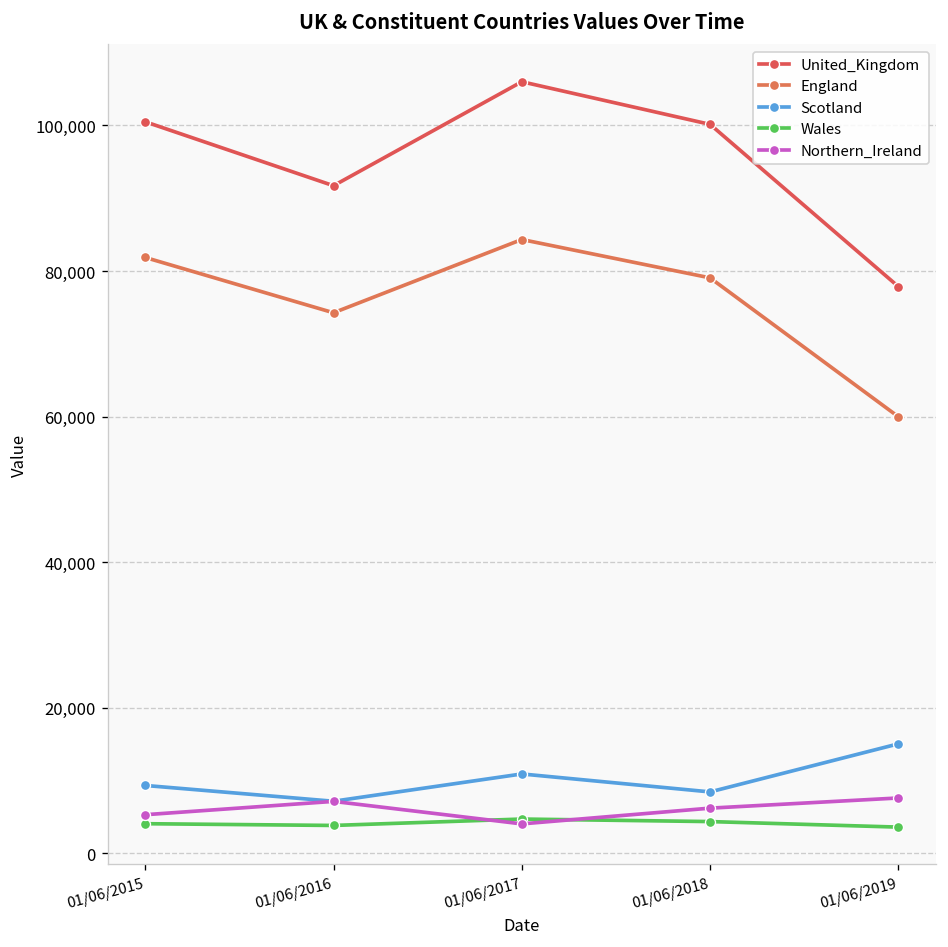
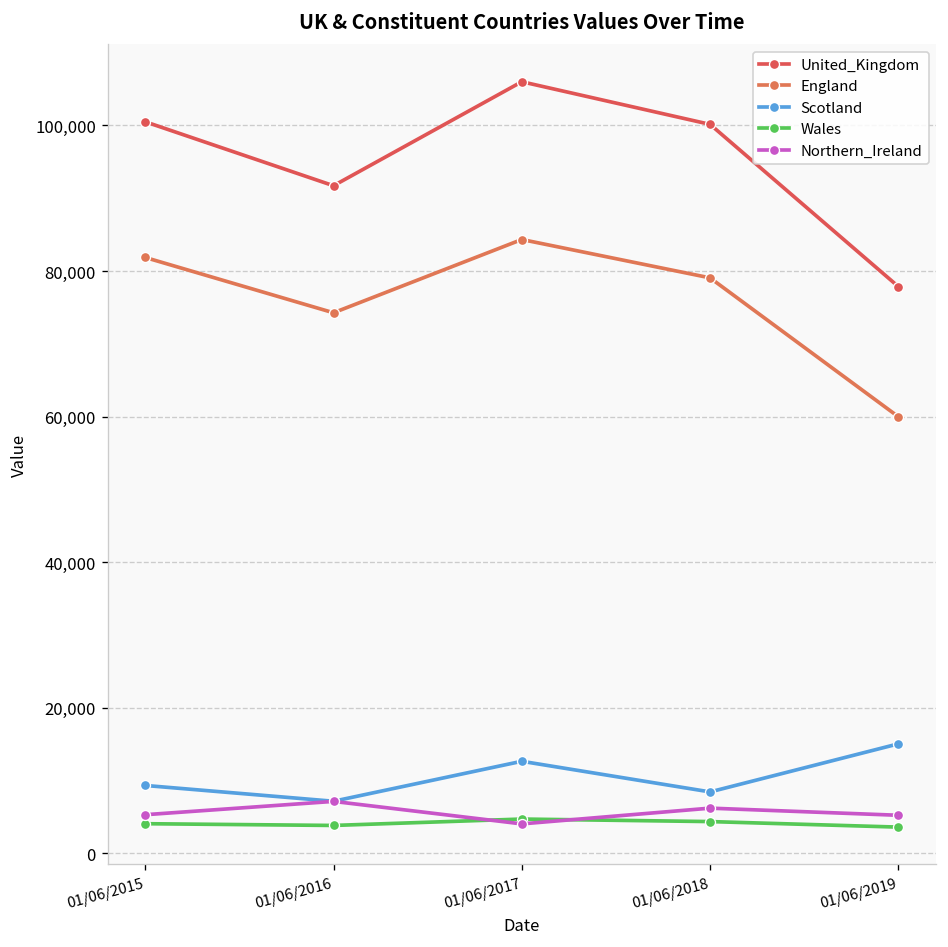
Scotland, 01/06/2017: 11,000 -> 13,000
Northern_Ireland, 01/06/2019: 8,000 -> 5,000
